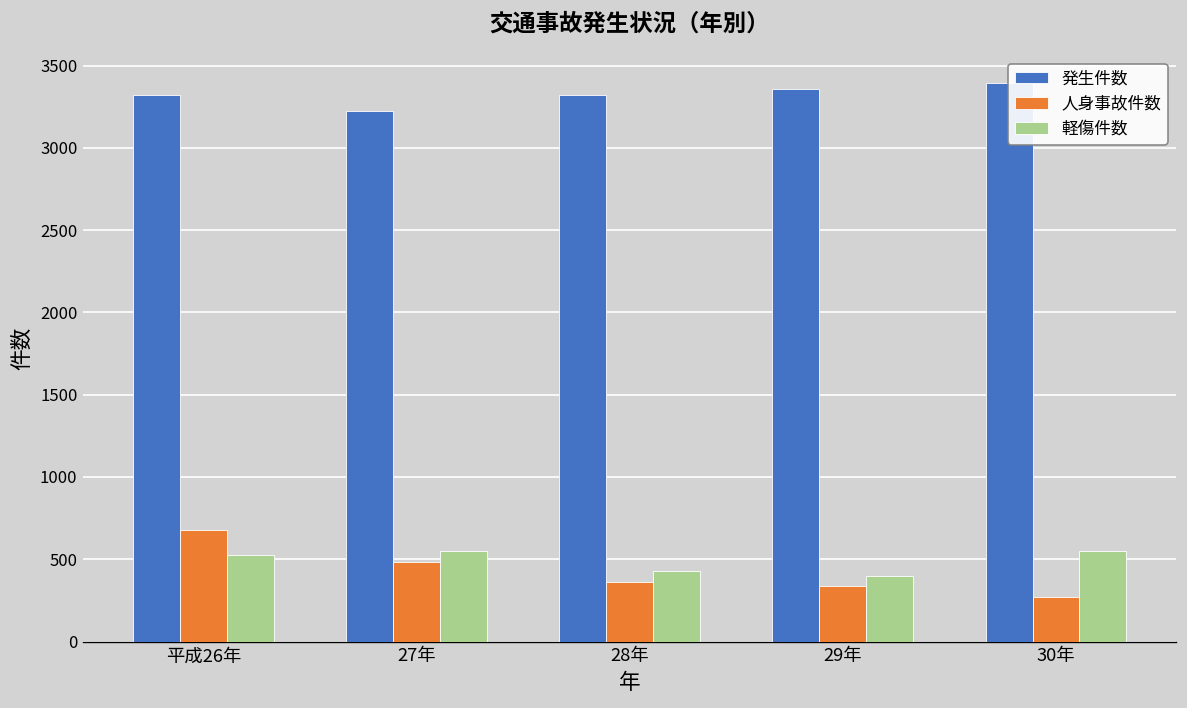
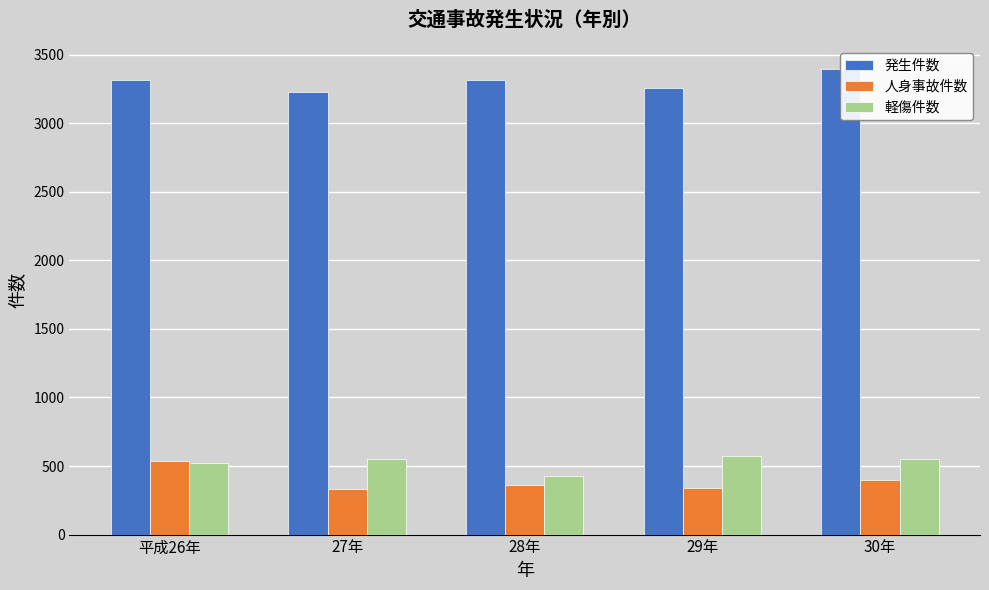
人身事故件数, 平成26年: 680 -> 540
人身事故件数, 27年: 480 -> 330
発生件数, 29年: 3360 -> 3260
軽傷件数, 29年: 400 -> 570
人身事故件数, 30年: 270 -> 400
